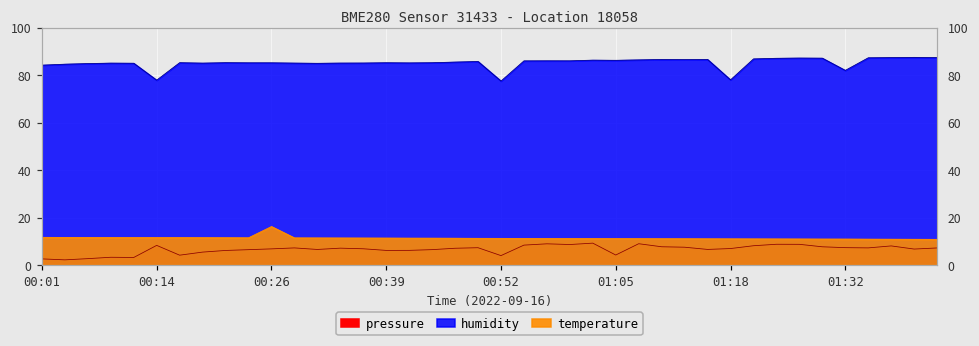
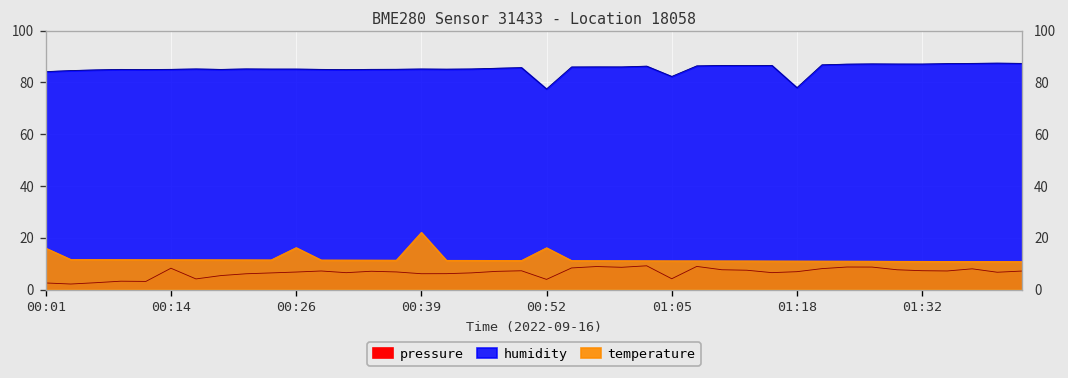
temperature, 00:01: 12 -> 16
humidity, 00:14: 78 -> 85
temperature, 00:39: 11 -> 22
temperature, 00:52: 11 -> 16
humidity, 01:05: 86 -> 82
humidity, 01:32: 82 -> 87
